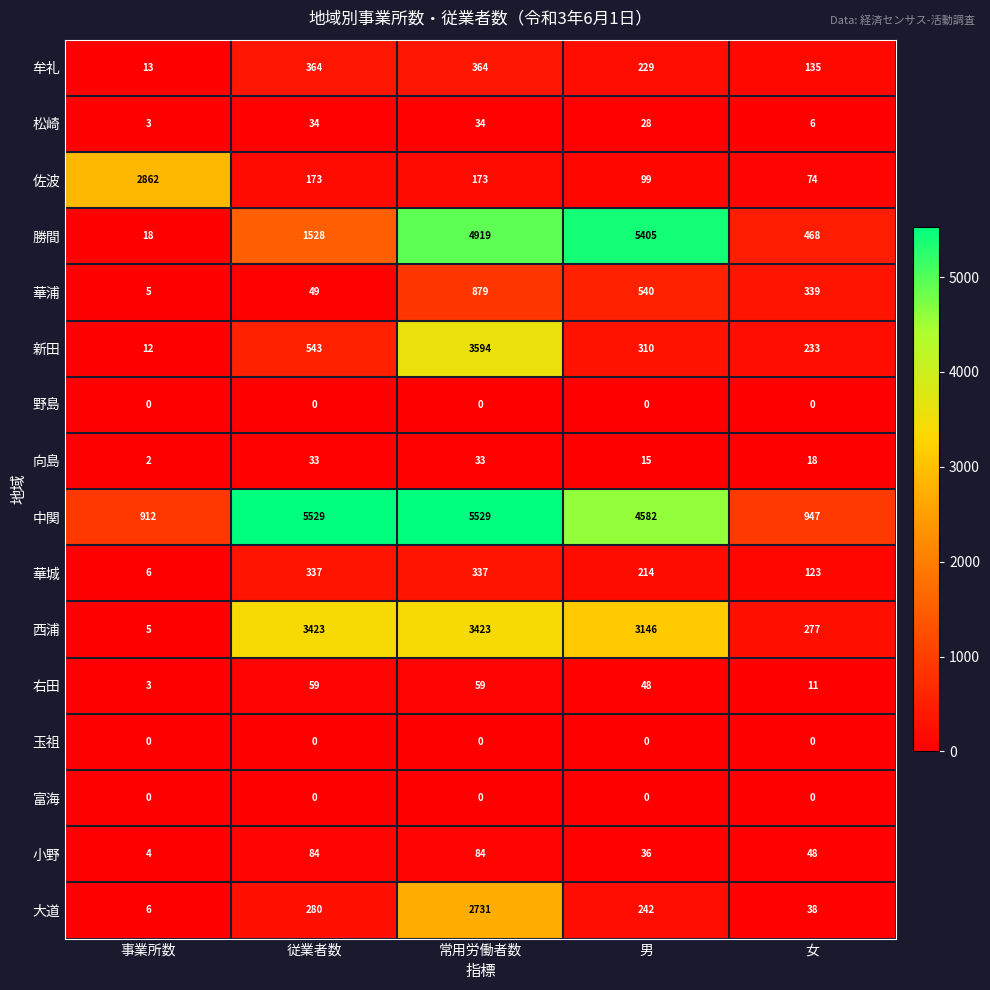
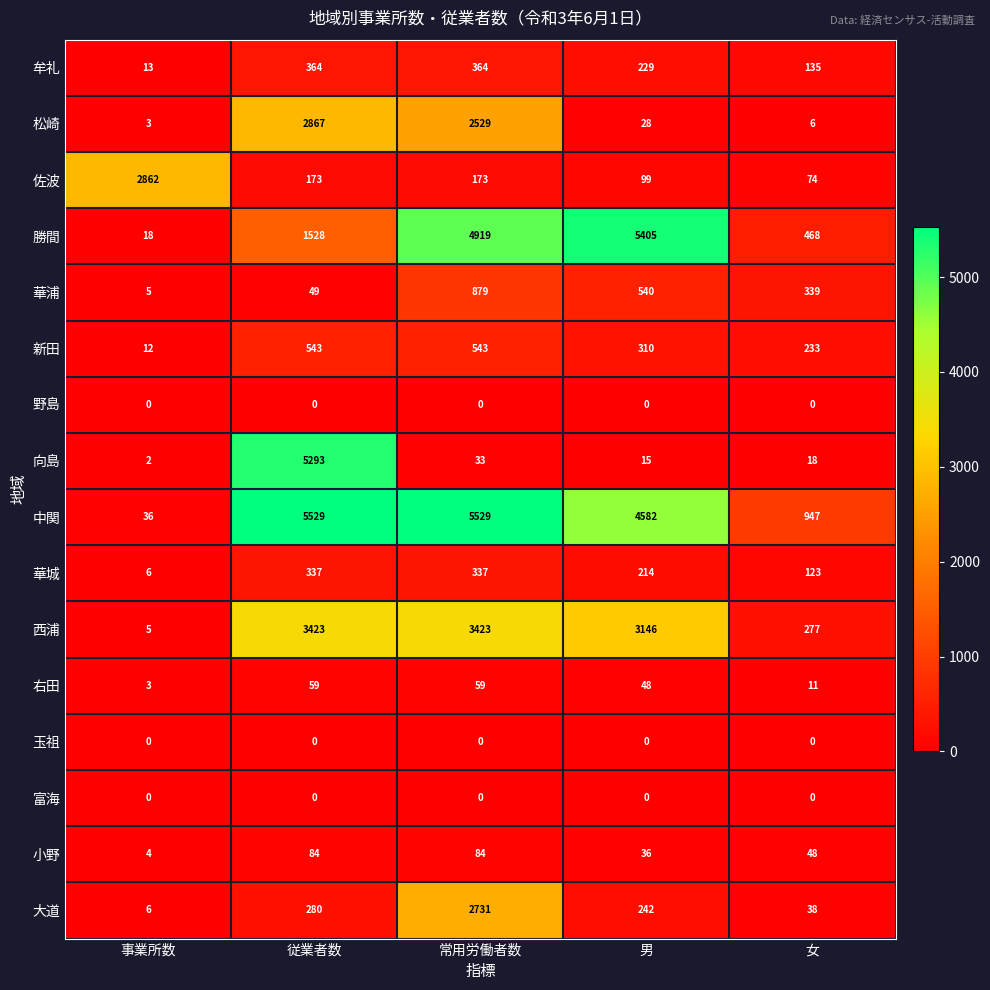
松崎, 従業者数: 34 -> 2867
松崎, 常用労働者数: 34 -> 2529
新田, 常用労働者数: 3594 -> 543
向島, 従業者数: 33 -> 5293
中関, 事業所数: 912 -> 36
